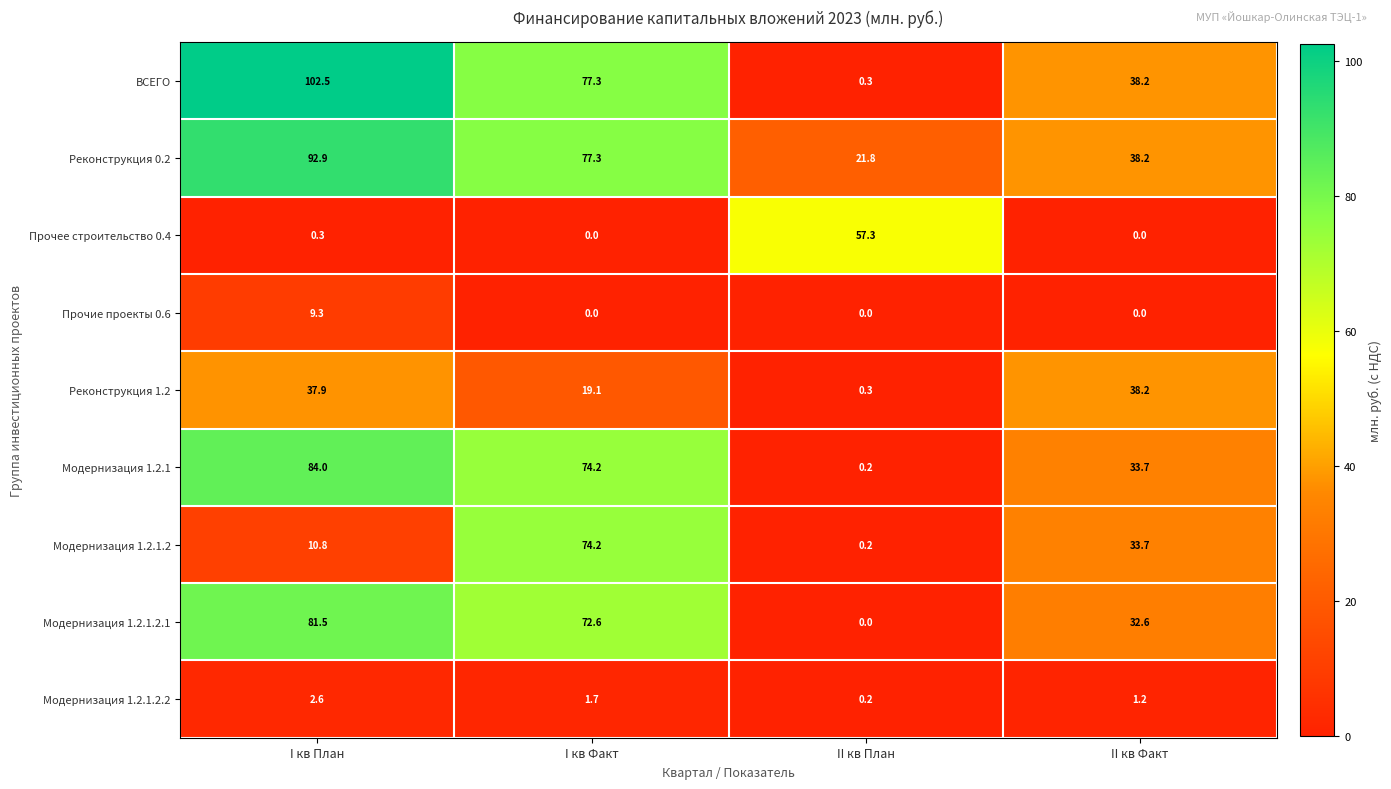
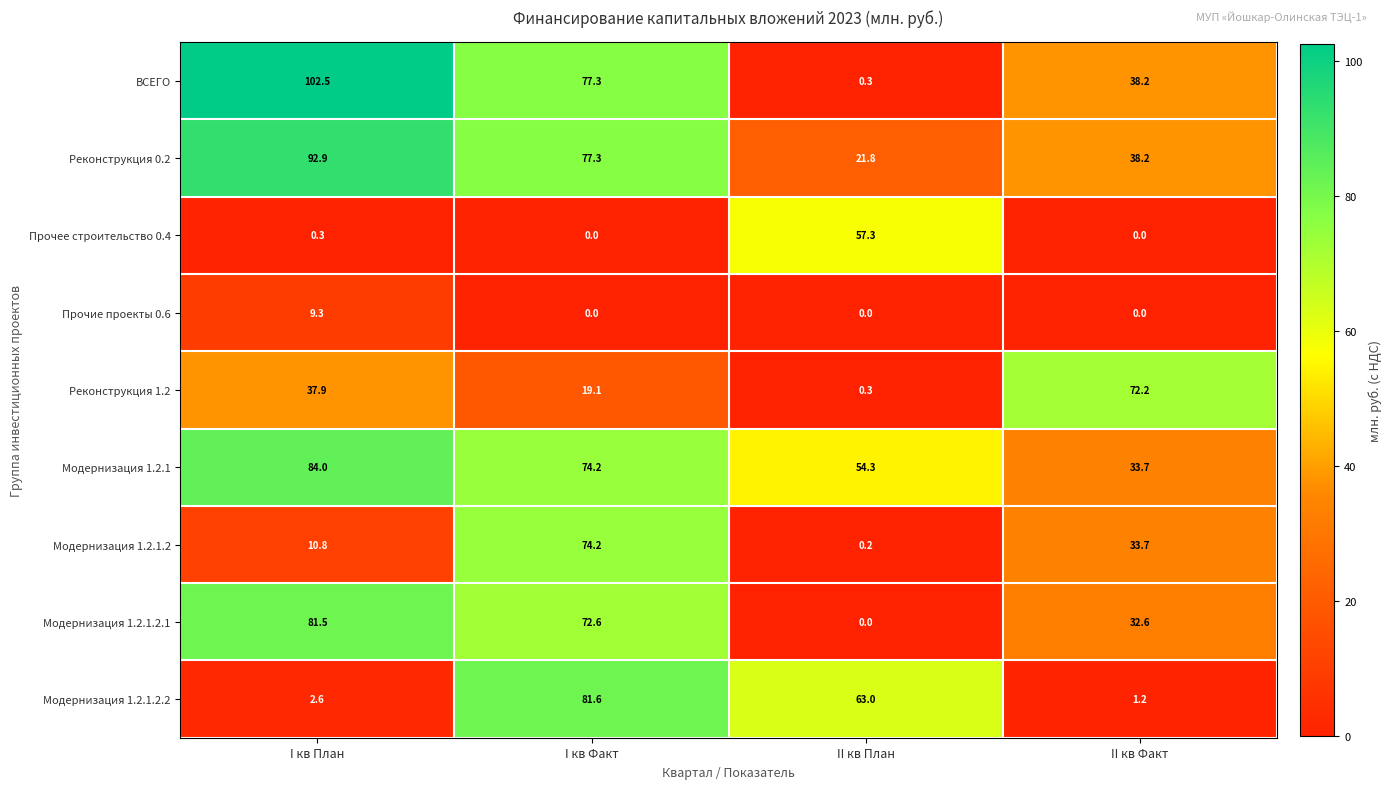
Реконструкция 1.2, II кв Факт: 38.2 -> 72.2
Модернизация 1.2.1, II кв План: 0.2 -> 54.3
Модернизация 1.2.1.2.2, I кв Факт: 1.7 -> 81.6
Модернизация 1.2.1.2.2, II кв План: 0.2 -> 63.0
